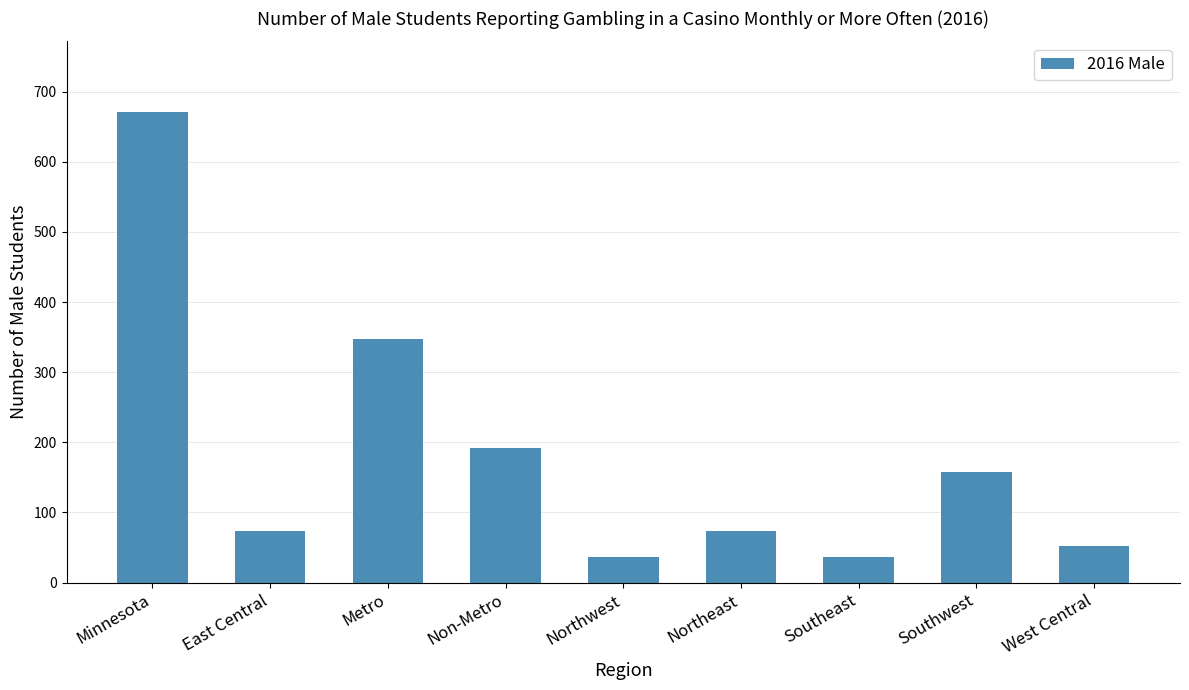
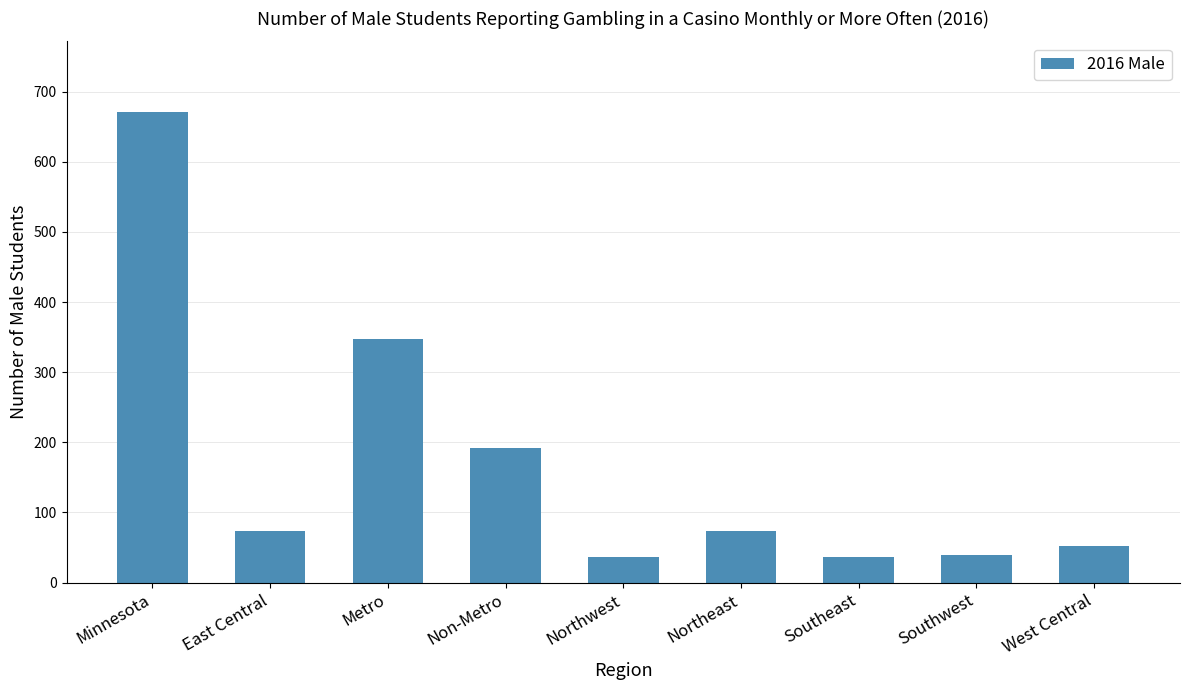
Southwest: 160 -> 40
